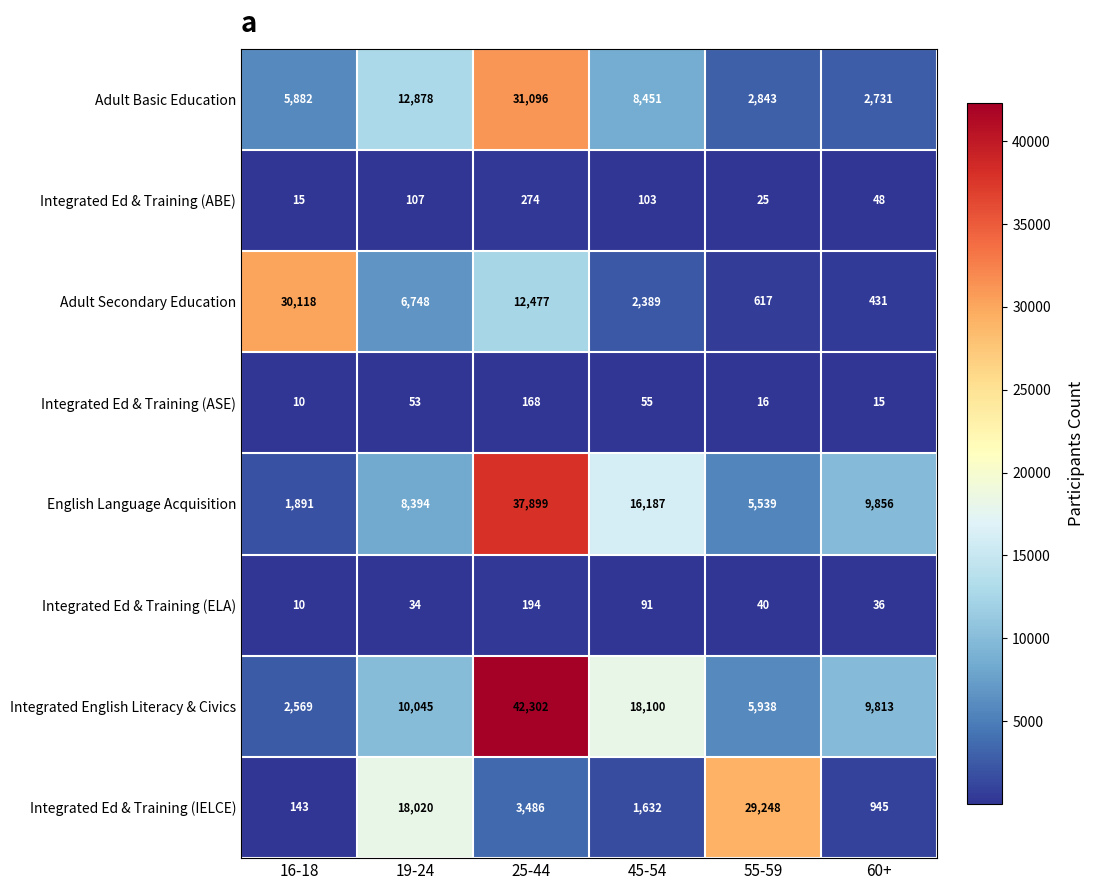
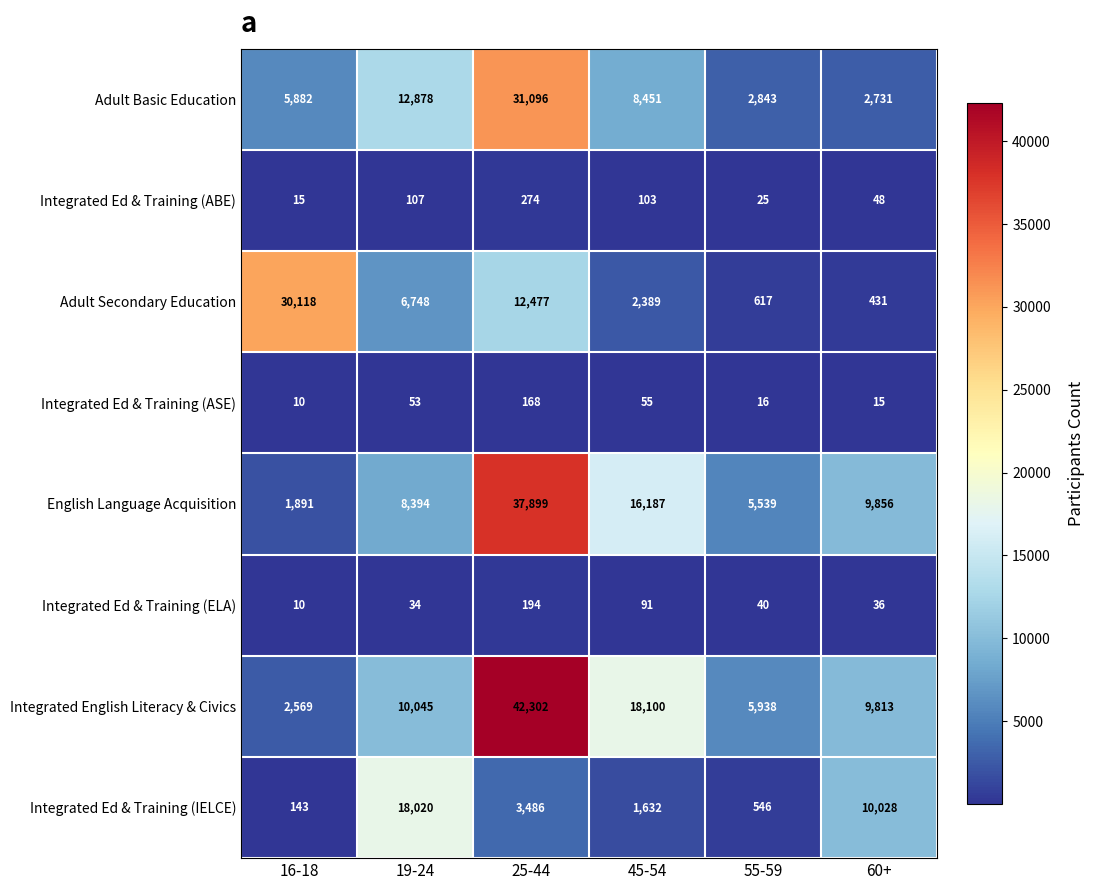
Integrated Ed & Training (IELCE), 55-59: 29,248 -> 546
Integrated Ed & Training (IELCE), 60+: 945 -> 10,028
